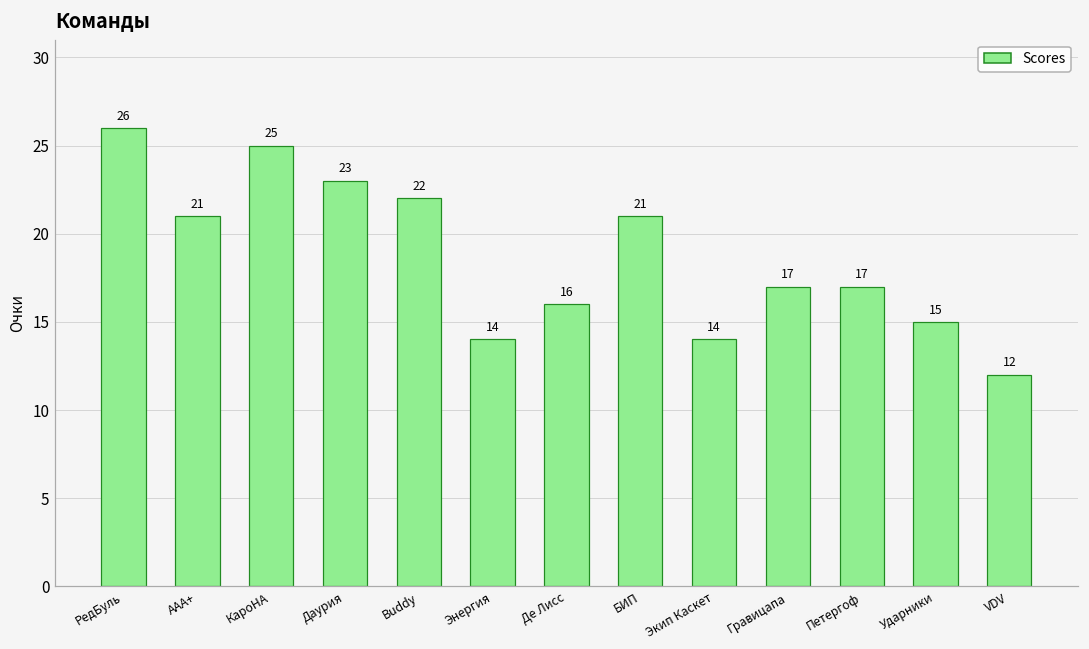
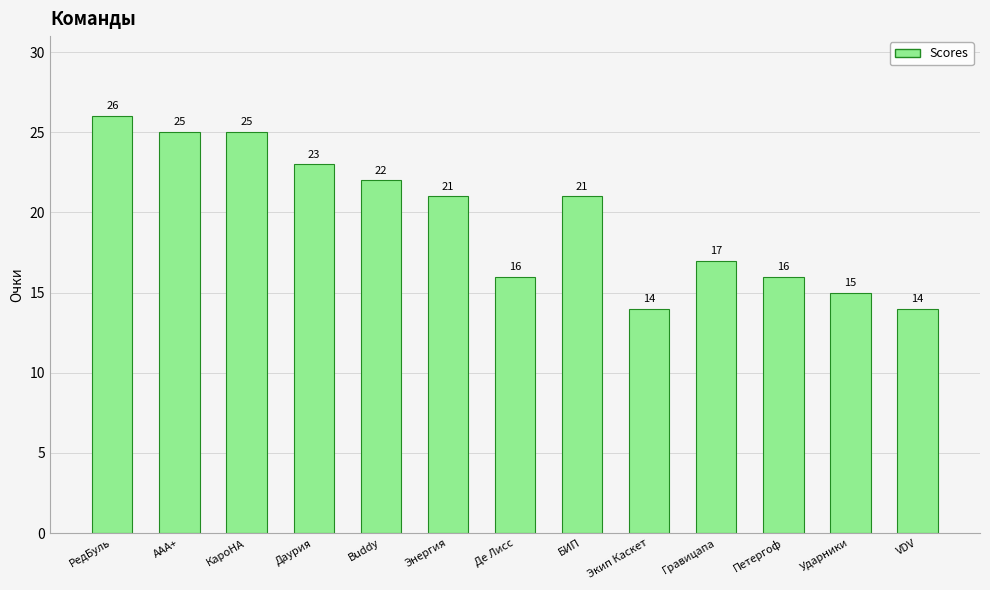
AAA+: 21 -> 25
Энергия: 14 -> 21
Петергоф: 17 -> 16
VDV: 12 -> 14
